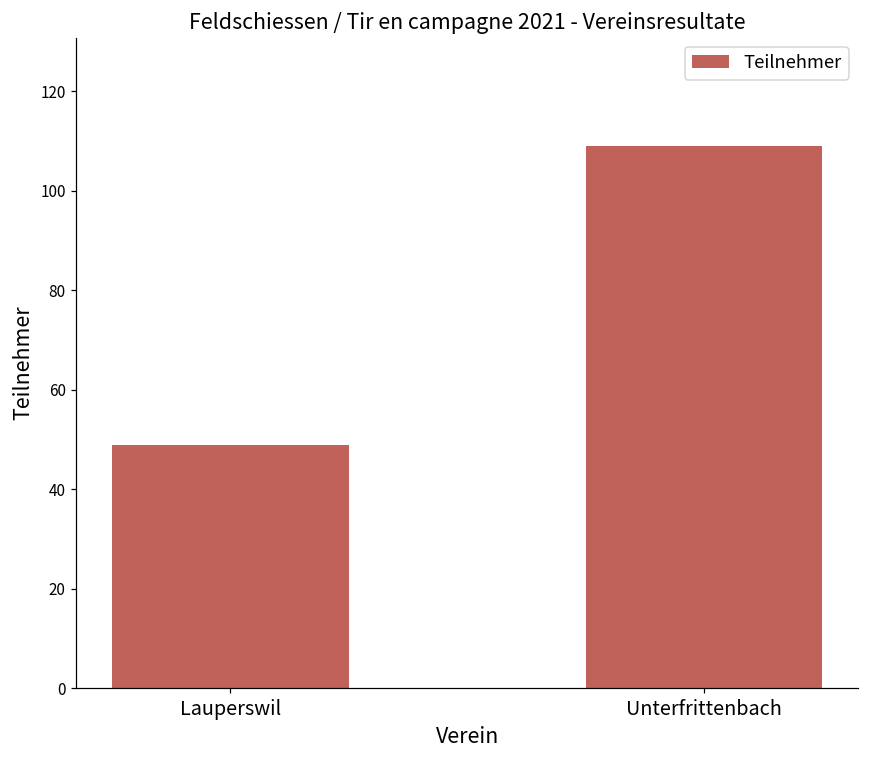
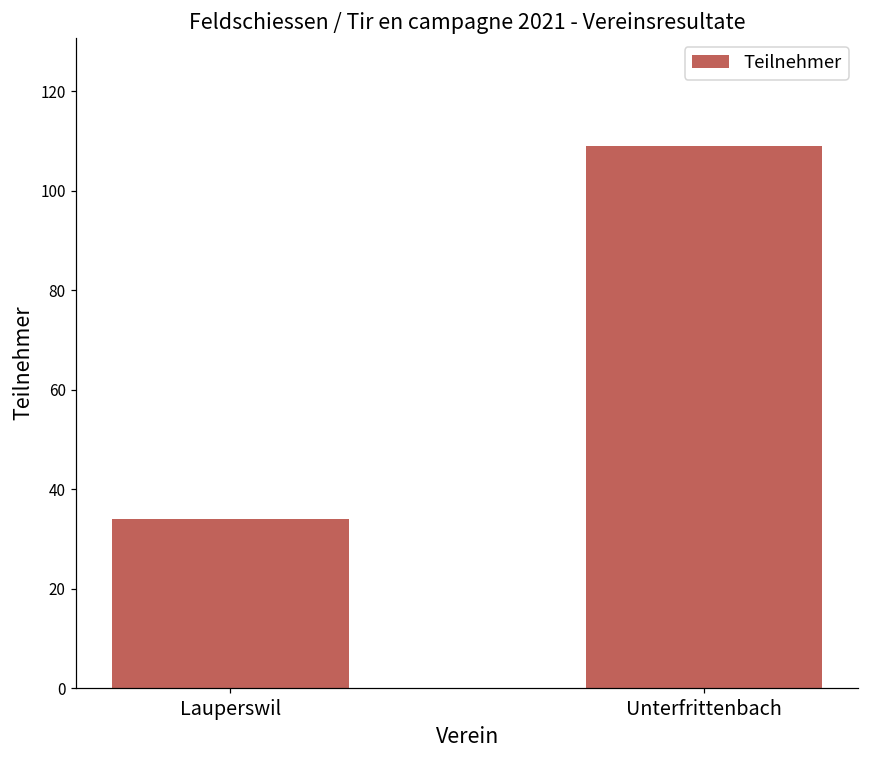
Lauperswil: 49 -> 34
